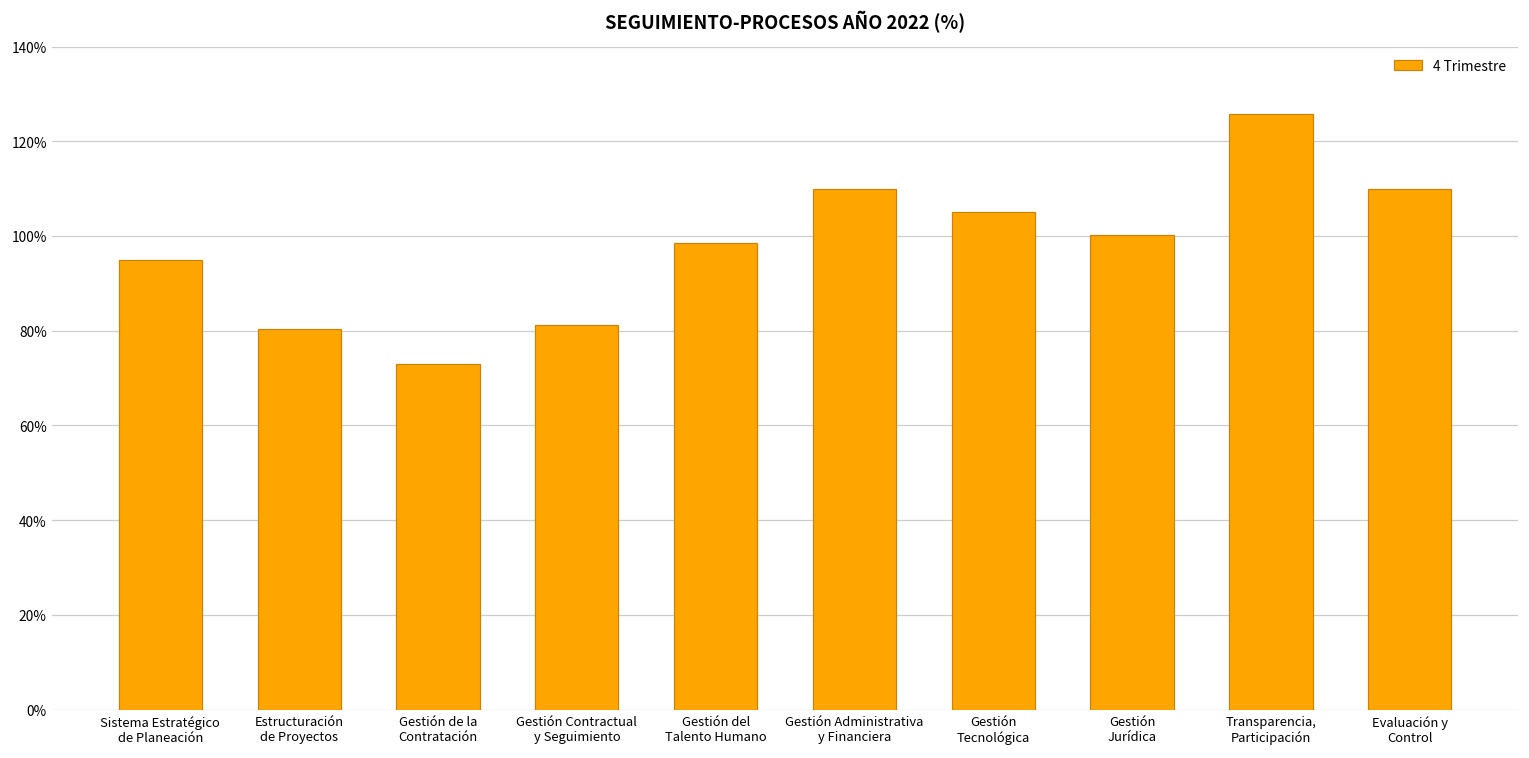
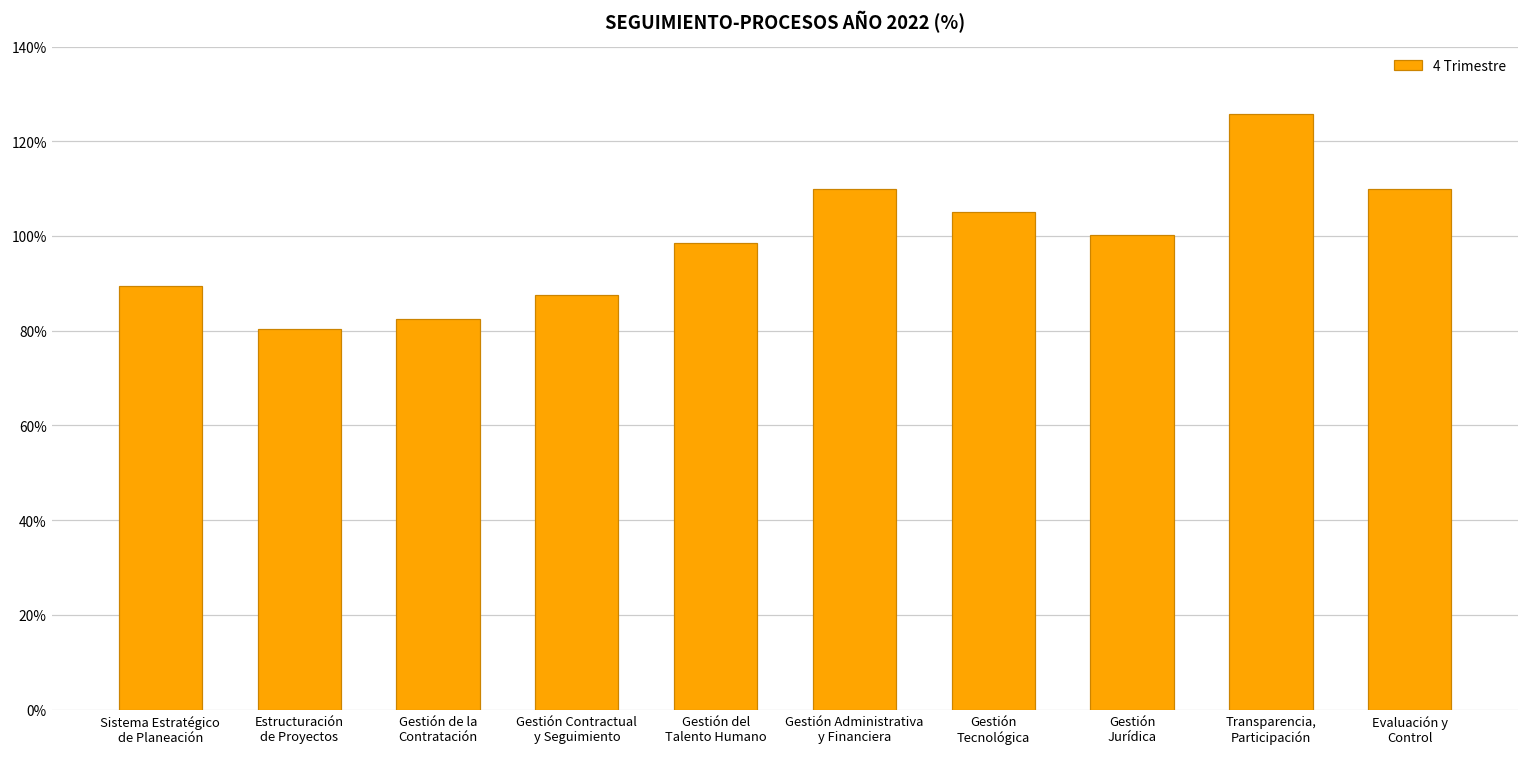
Sistema Estratégico de Planeación: 95% -> 89%
Gestión de la Contratación: 73% -> 82%
Gestión Contractual y Seguimiento: 81% -> 88%
